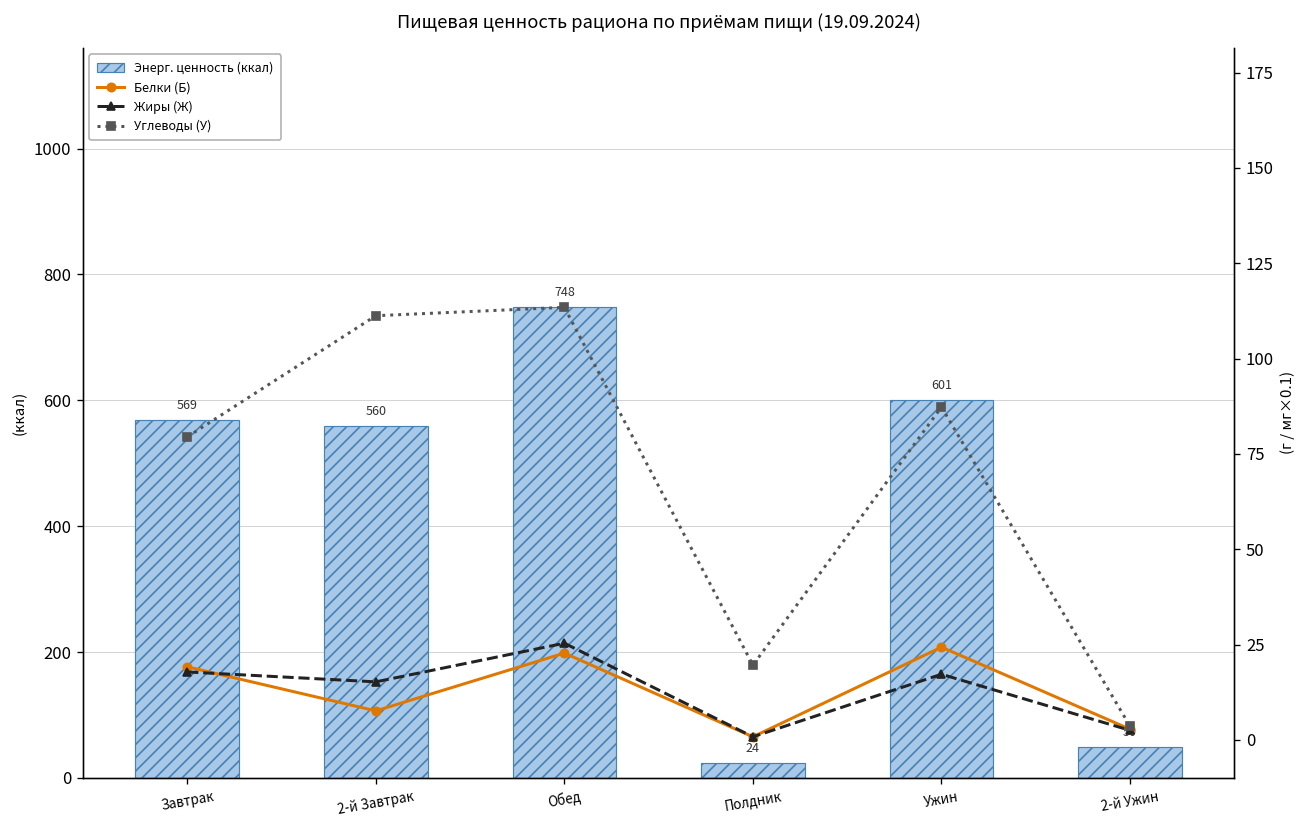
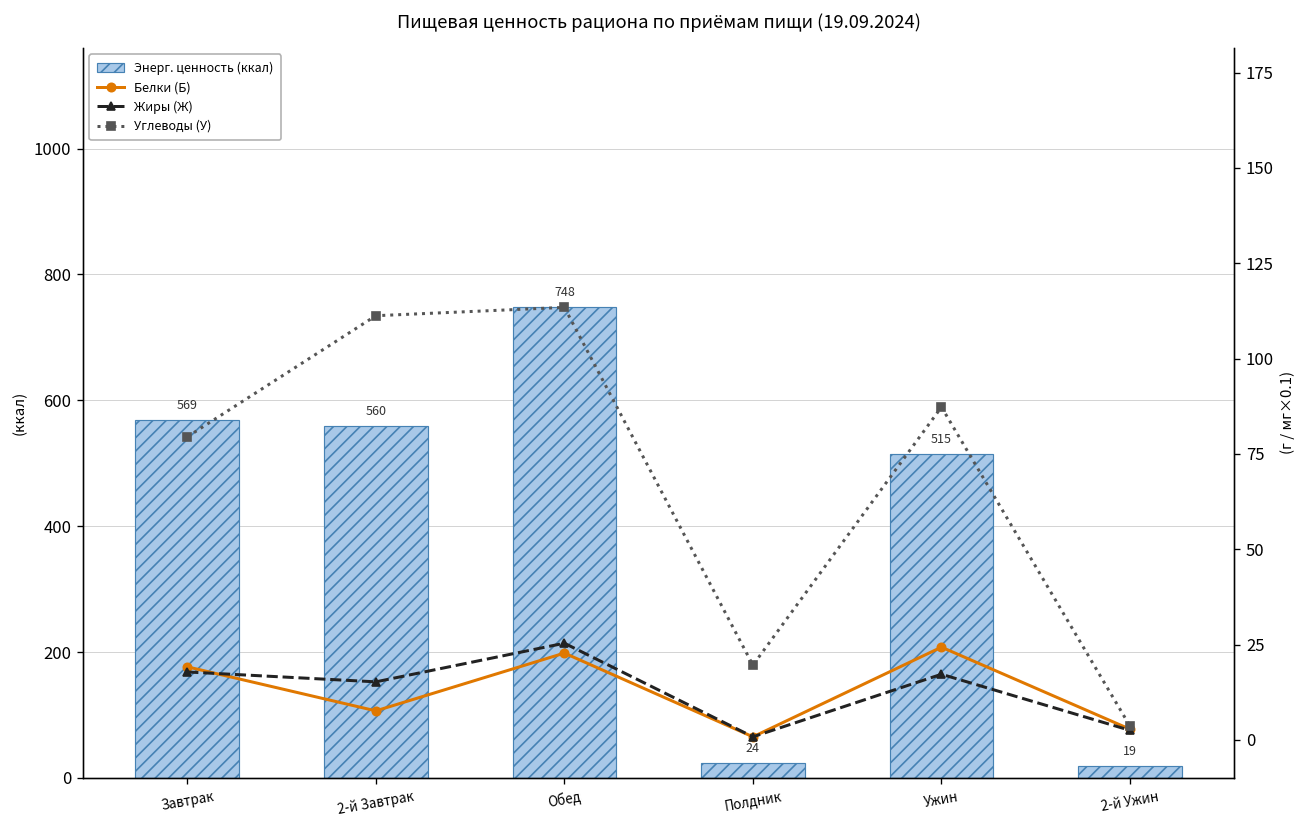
Энерг. ценность (ккал), Ужин: 601 -> 515
Энерг. ценность (ккал), 2-й Ужин: 50 -> 19
